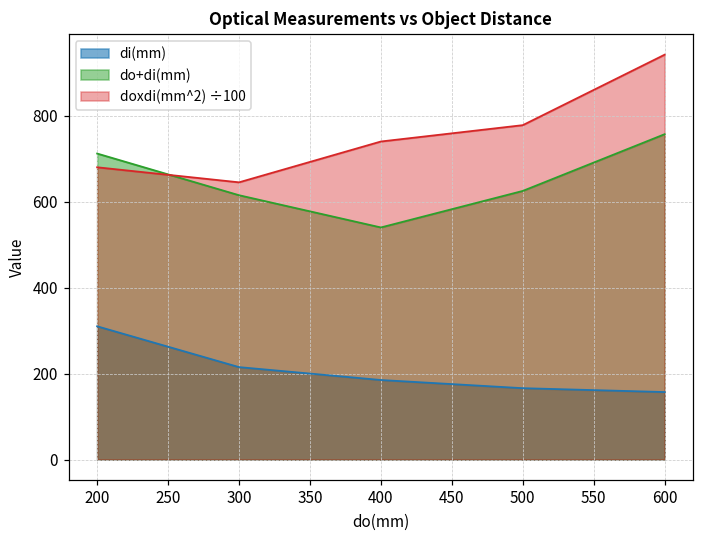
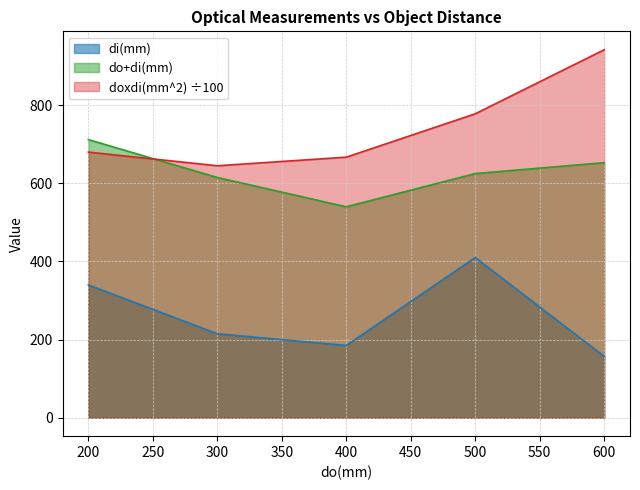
di(mm), 200: 310 -> 340
doxdi(mm^2) ÷100, 400: 740 -> 670
di(mm), 500: 170 -> 410
do+di(mm), 600: 760 -> 650
